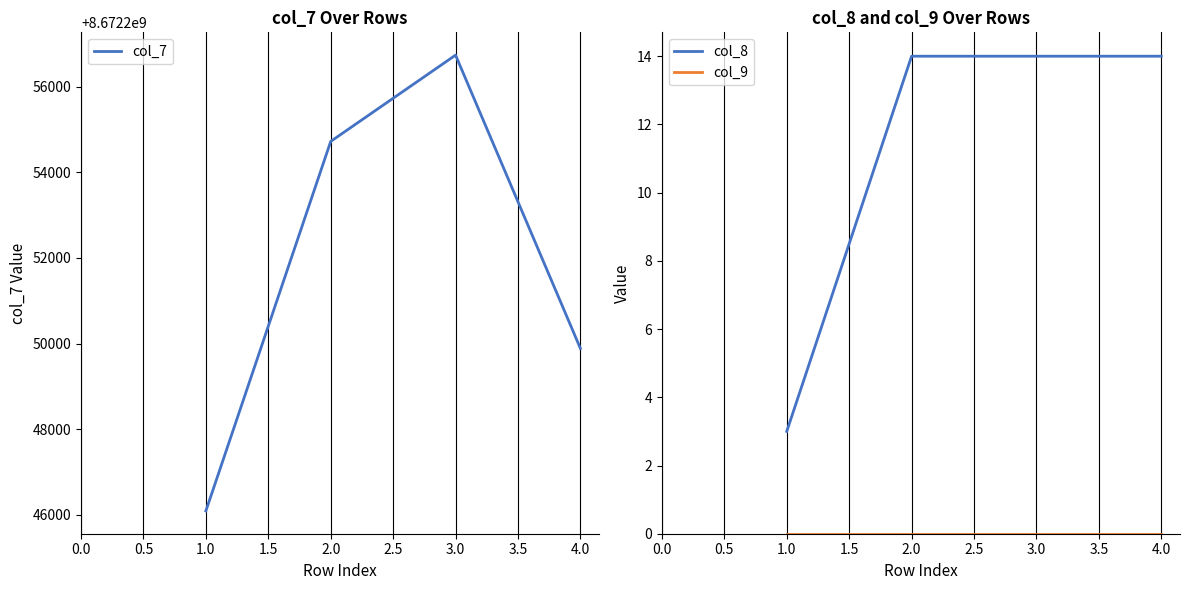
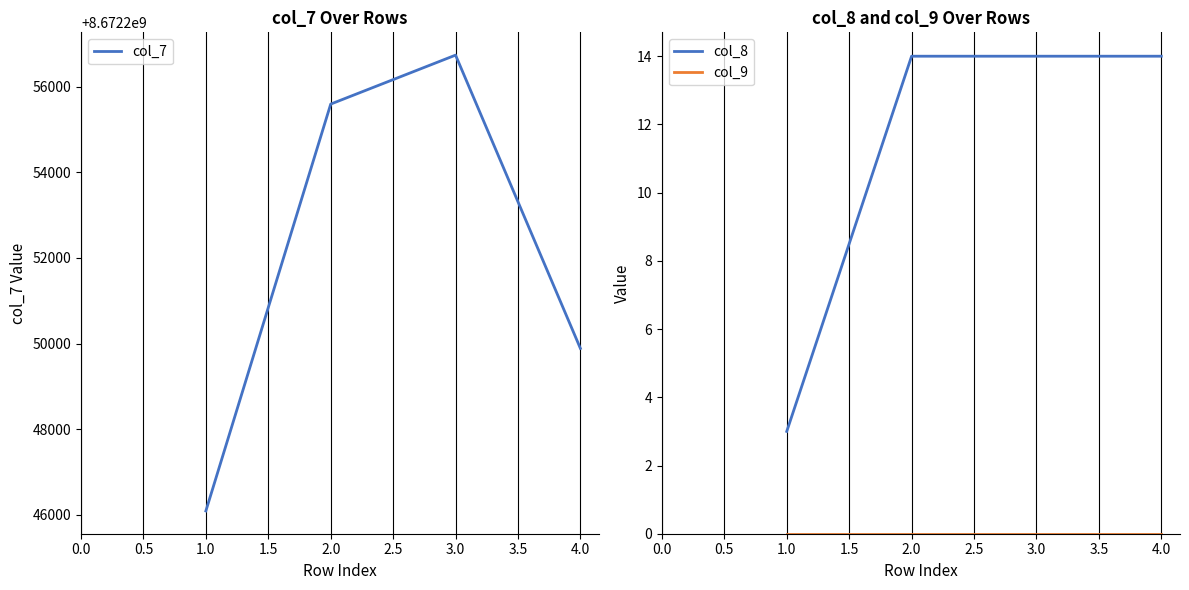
col_7 Over Rows, 2.0: 8672254700 -> 8672255600
